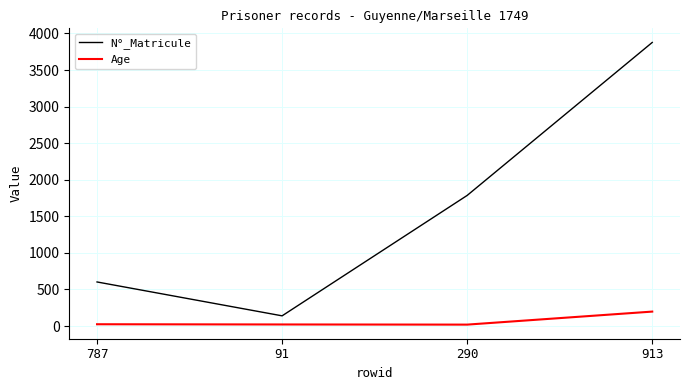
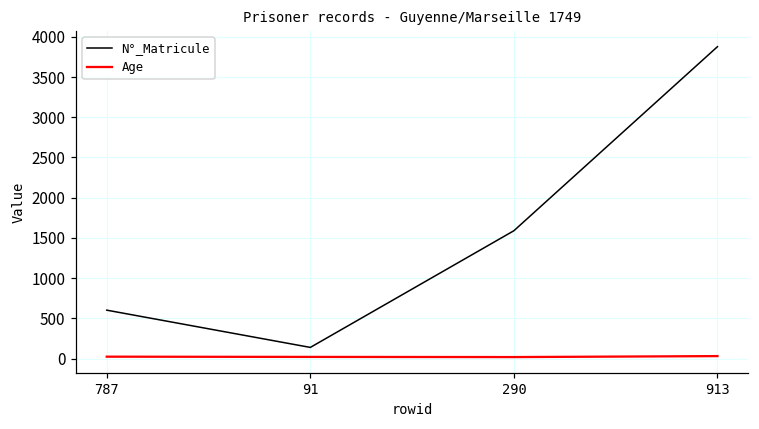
N°_Matricule, 290: 1800 -> 1600
Age, 913: 200 -> 0
